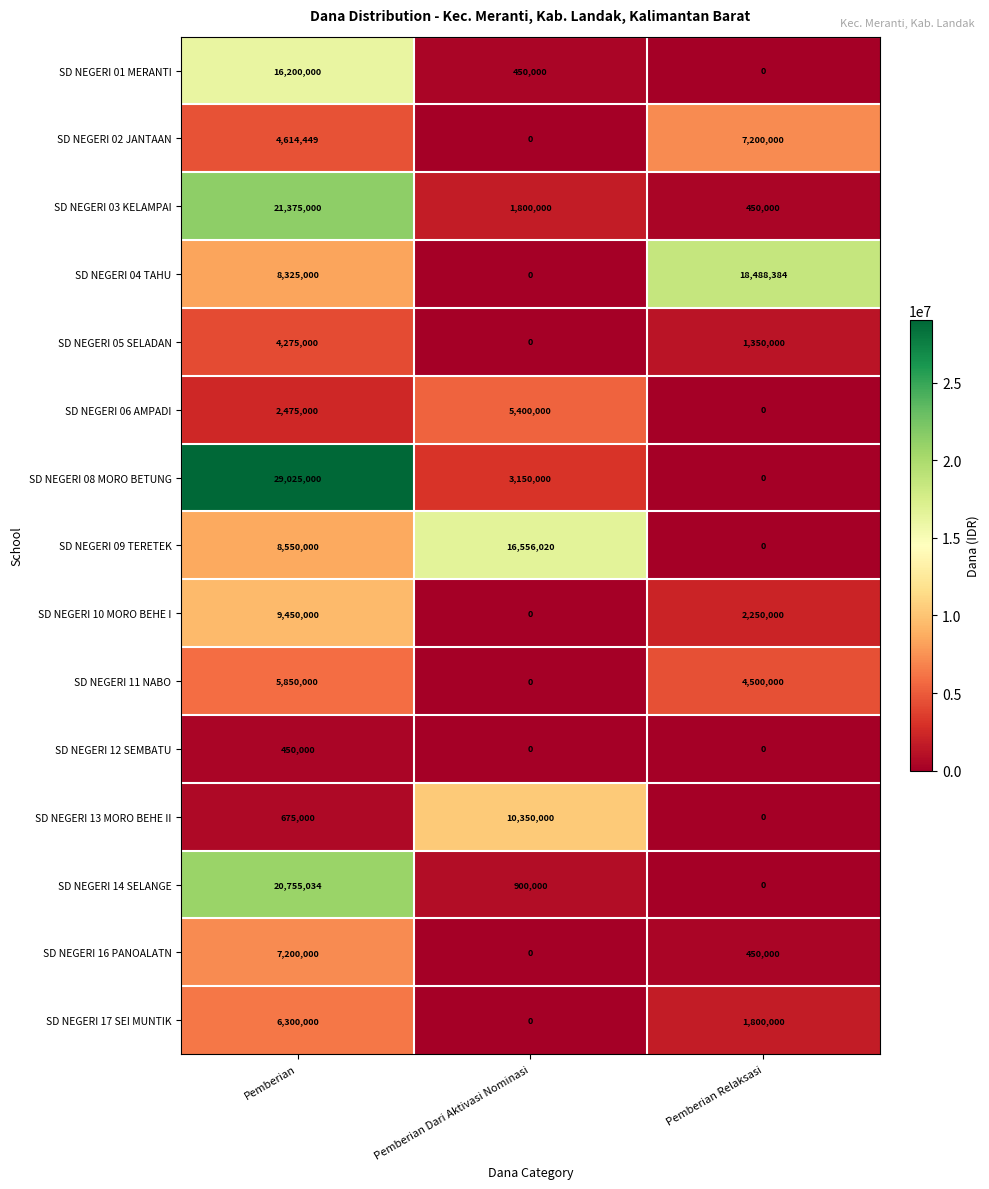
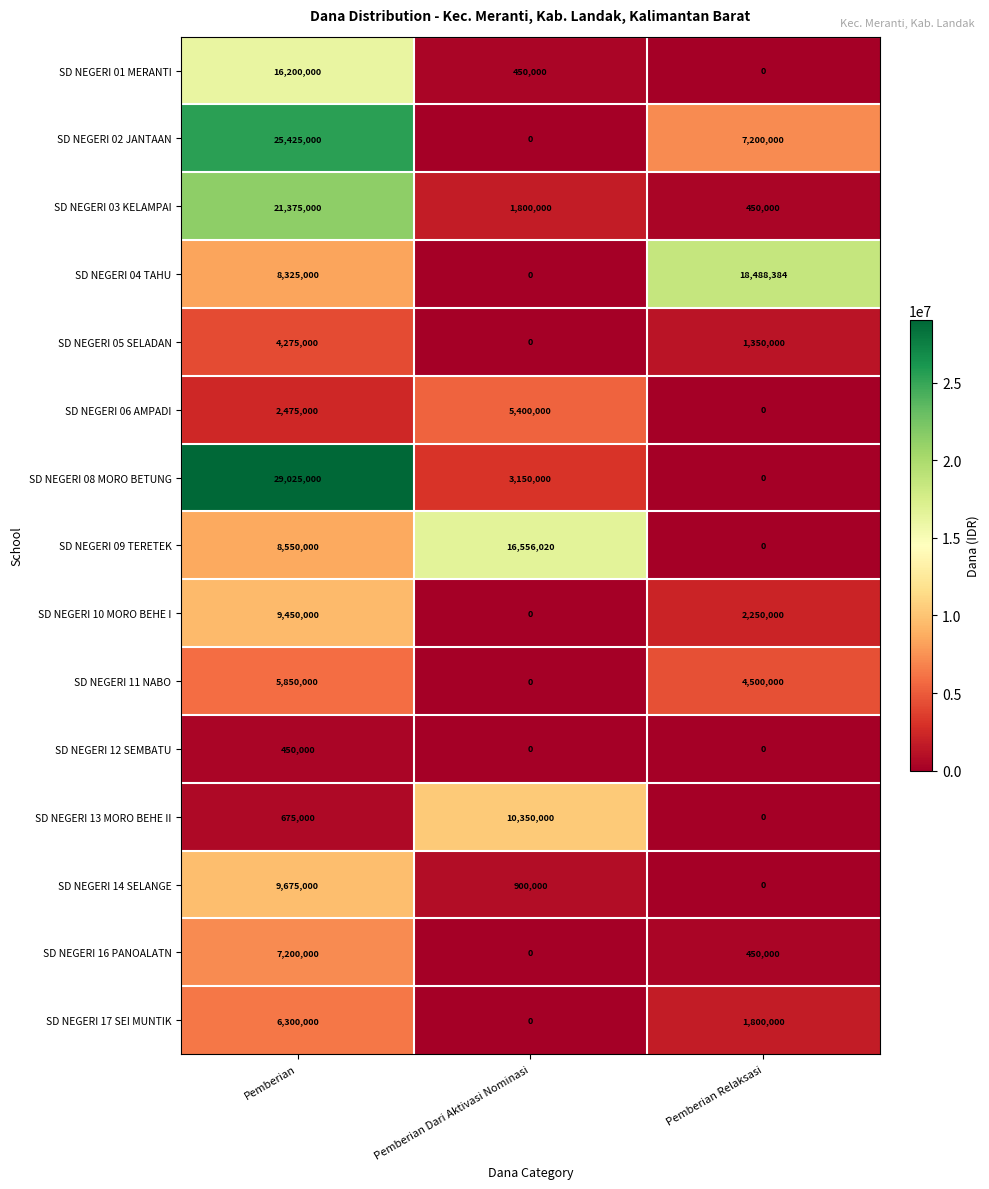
SD NEGERI 02 JANTAAN, Pemberian: 4,614,449 -> 25,425,000
SD NEGERI 14 SELANGE, Pemberian: 20,755,034 -> 9,675,000
